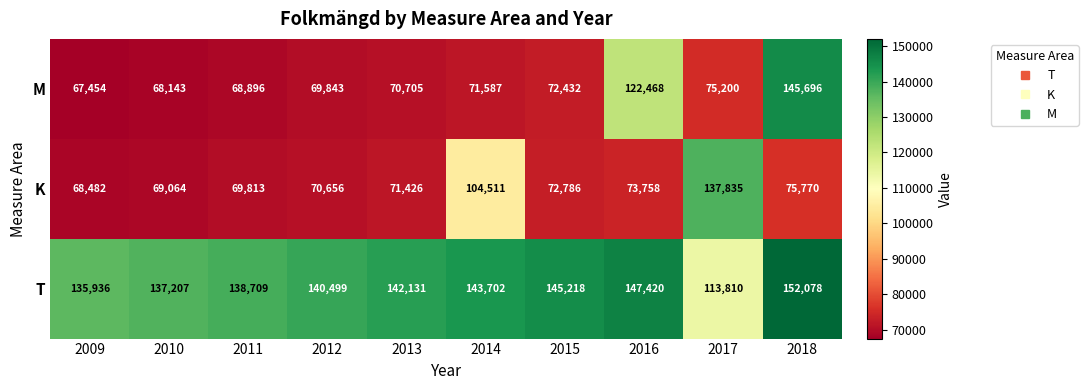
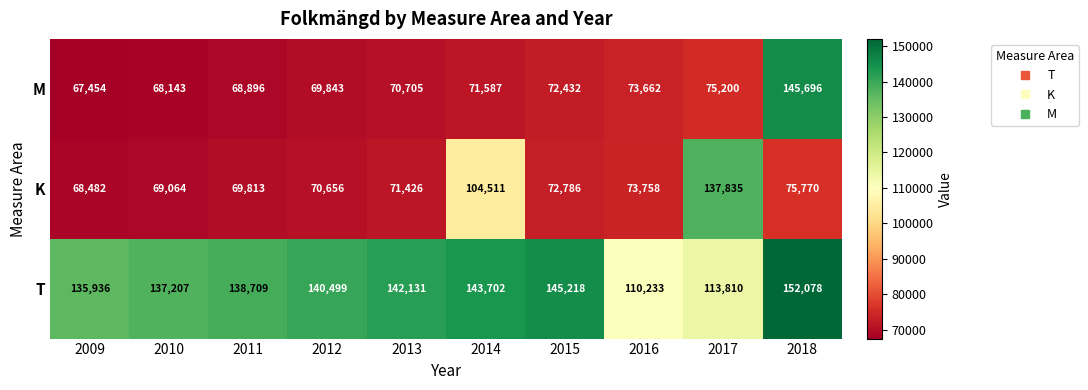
M, 2016: 122,468 -> 73,662
T, 2016: 147,420 -> 110,233
